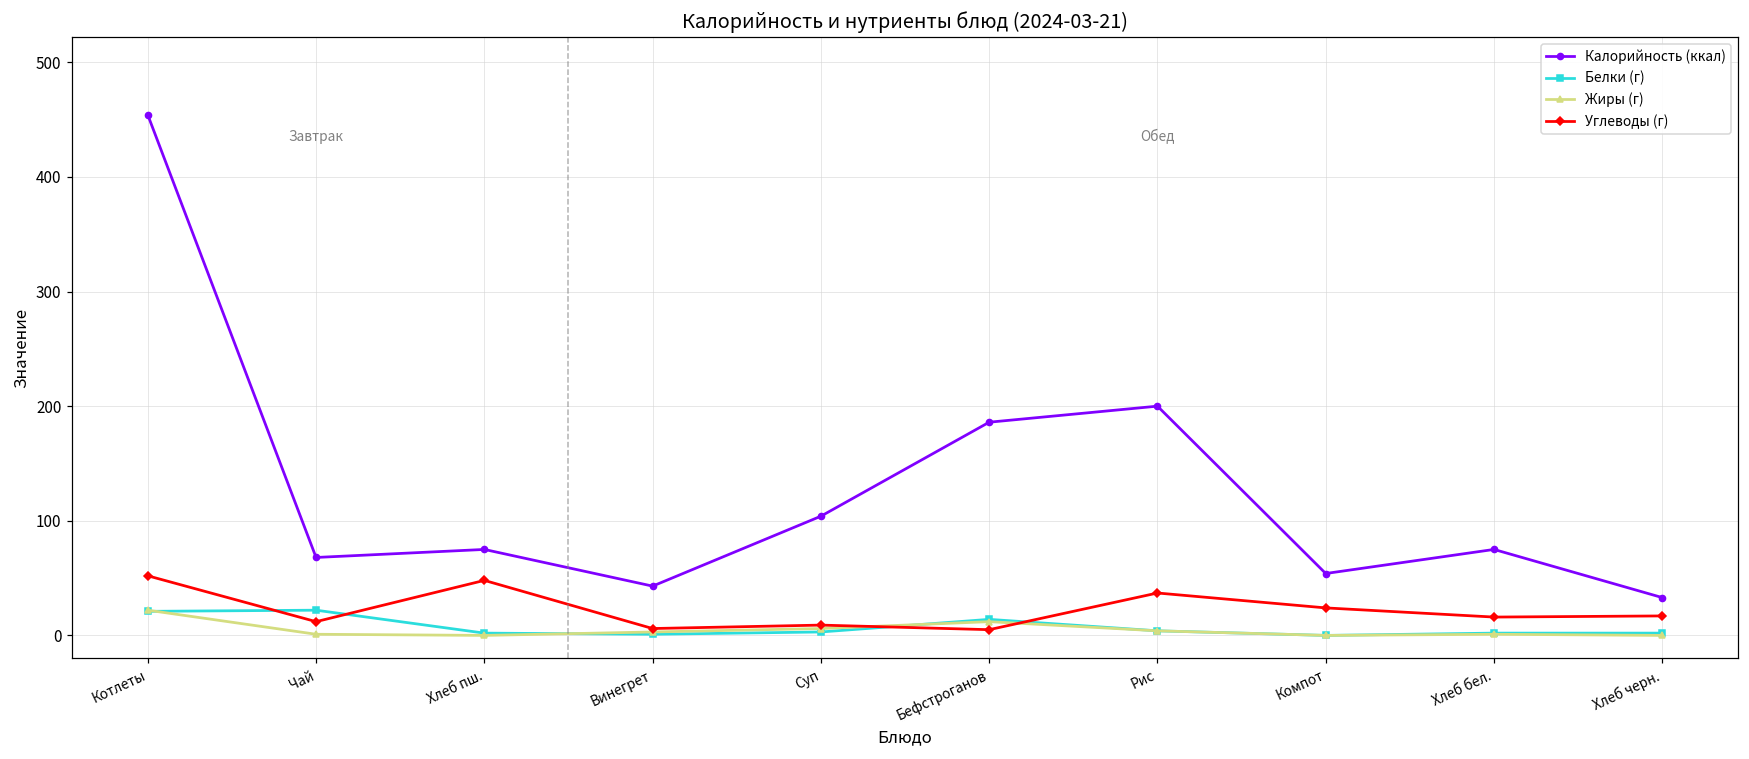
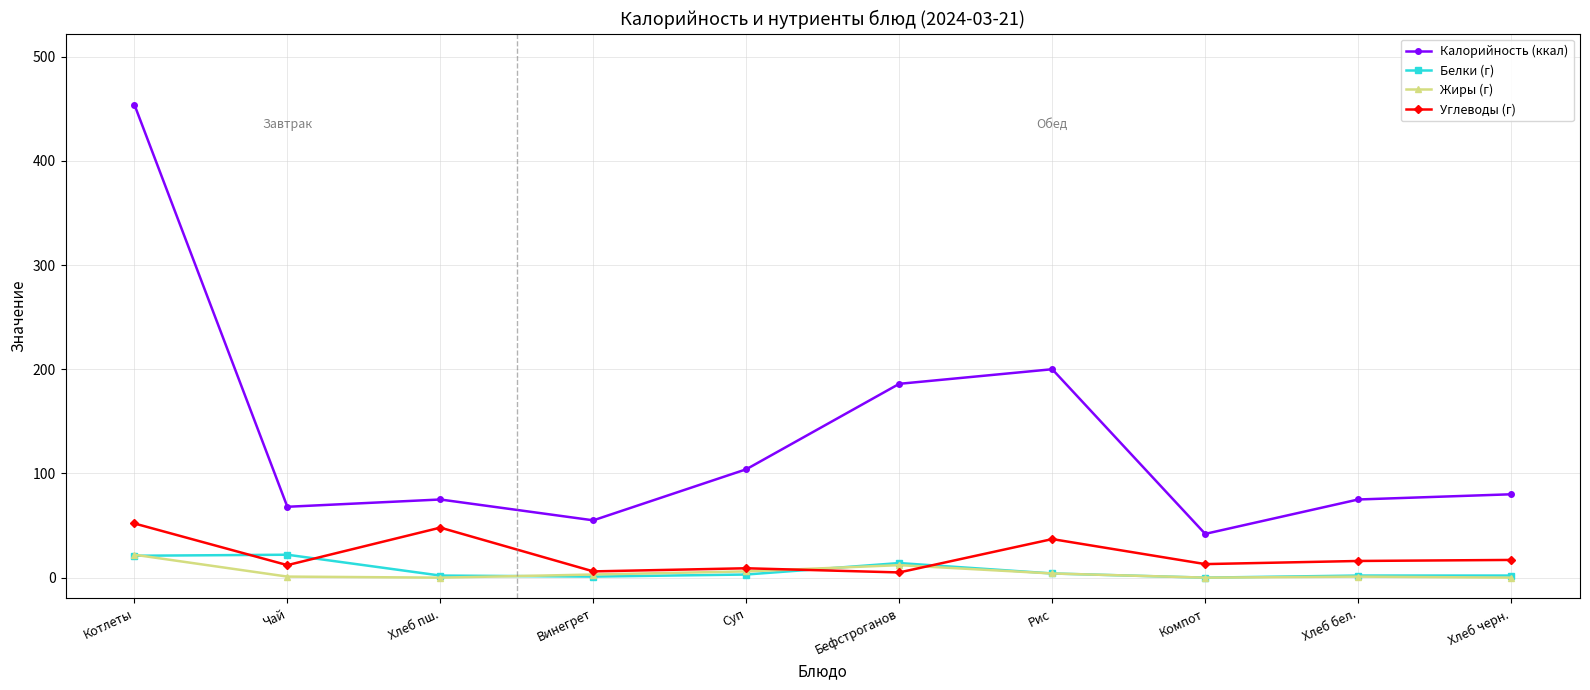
Калорийность (ккал), Винегрет: 43 -> 55
Калорийность (ккал), Компот: 54 -> 42
Углеводы (г), Компот: 24 -> 13
Калорийность (ккал), Хлеб черн.: 33 -> 80
